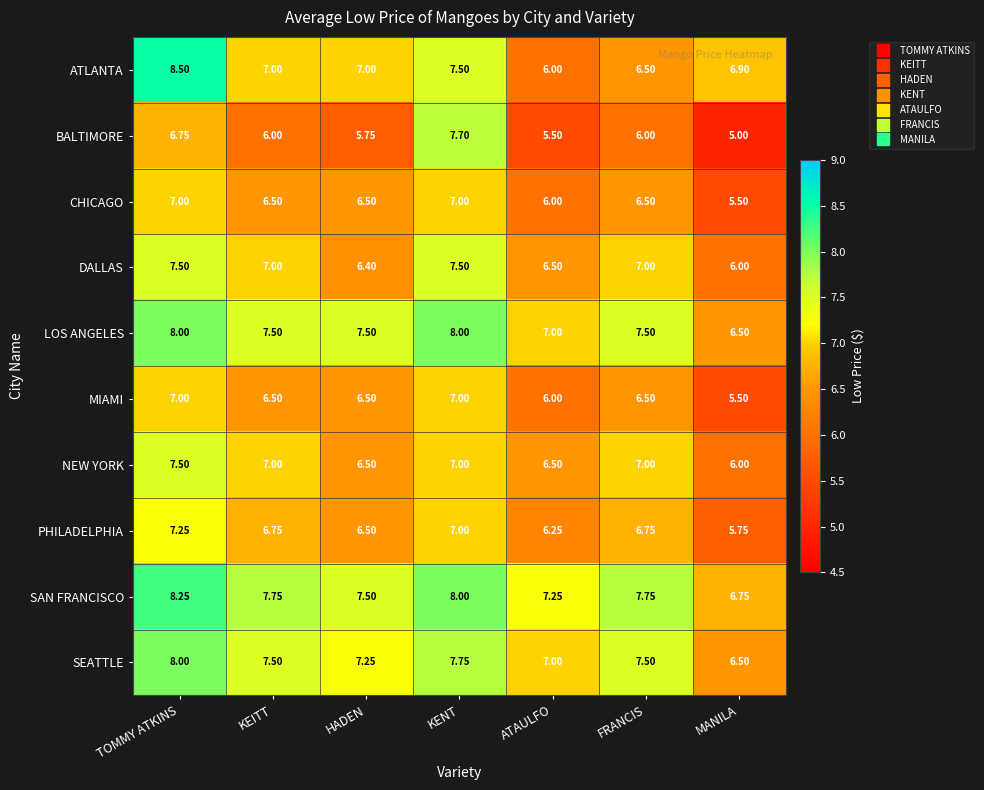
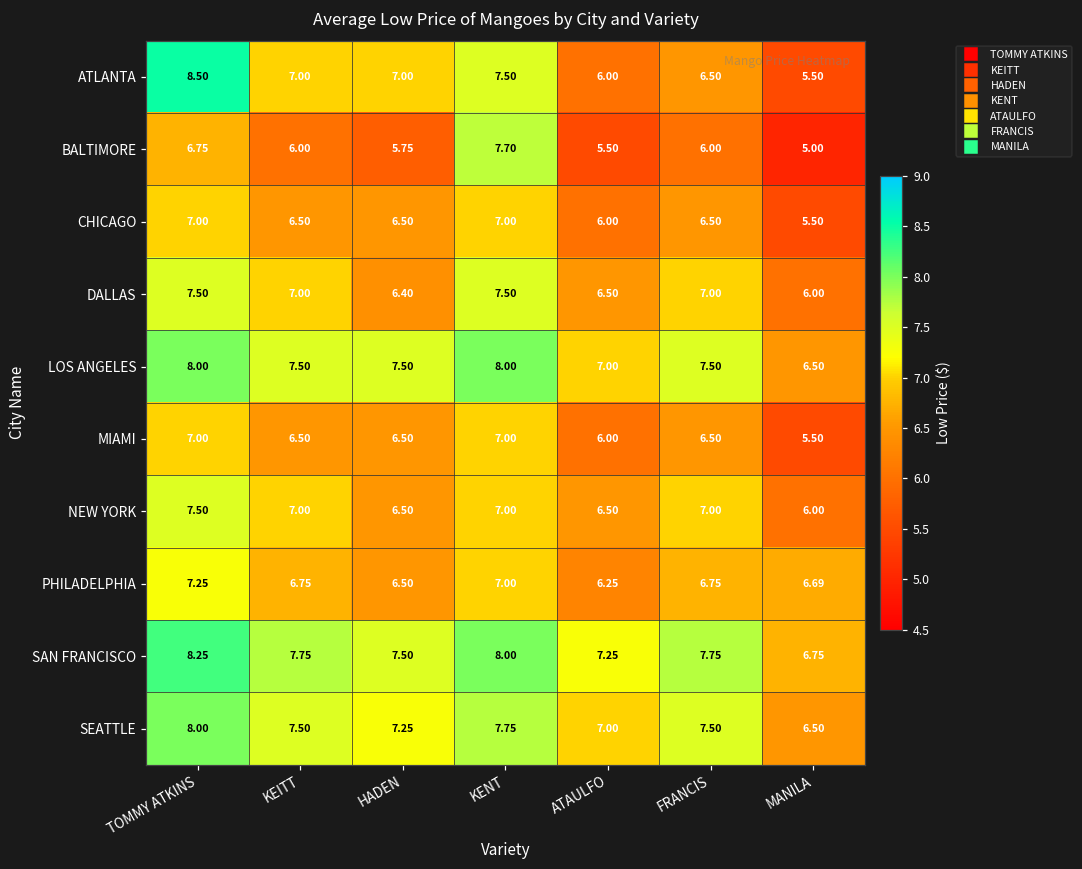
ATLANTA, MANILA: 6.90 -> 5.50
PHILADELPHIA, MANILA: 5.75 -> 6.69
